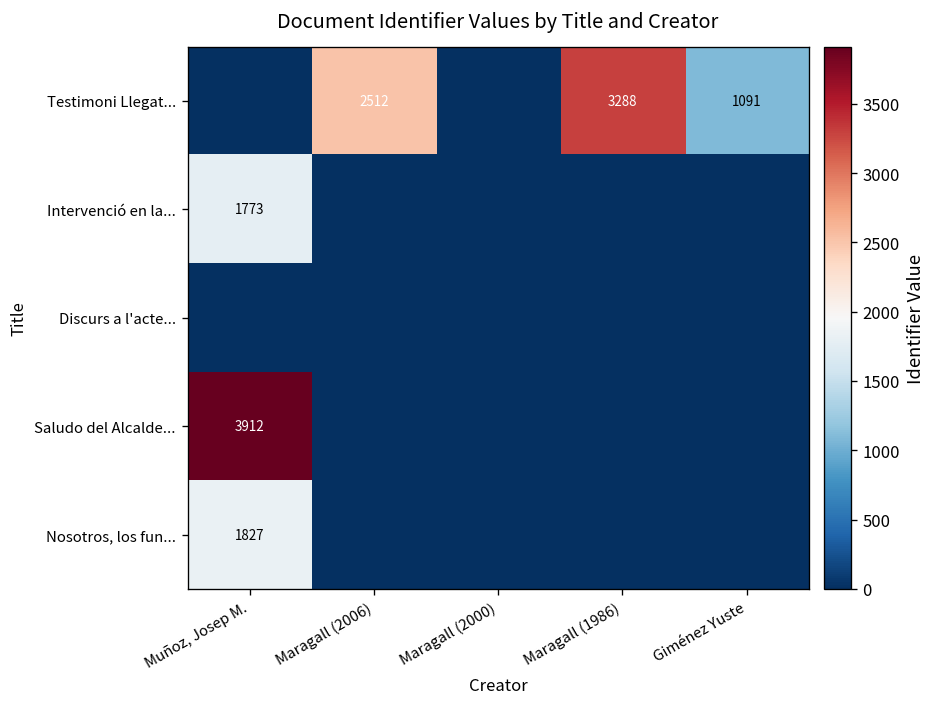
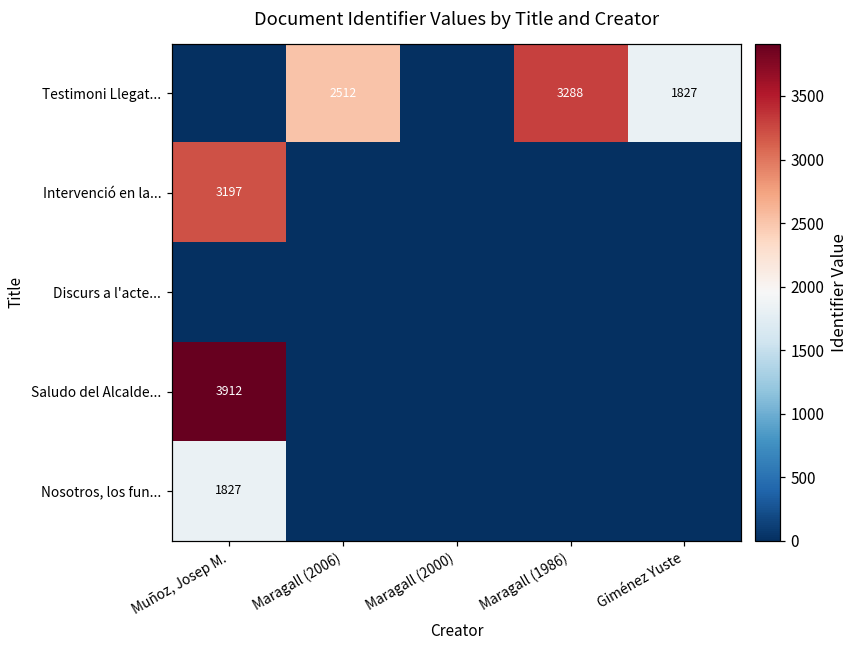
Testimoni Llegat..., Giménez Yuste: 1091 -> 1827
Intervenció en la..., Muñoz, Josep M.: 1773 -> 3197
